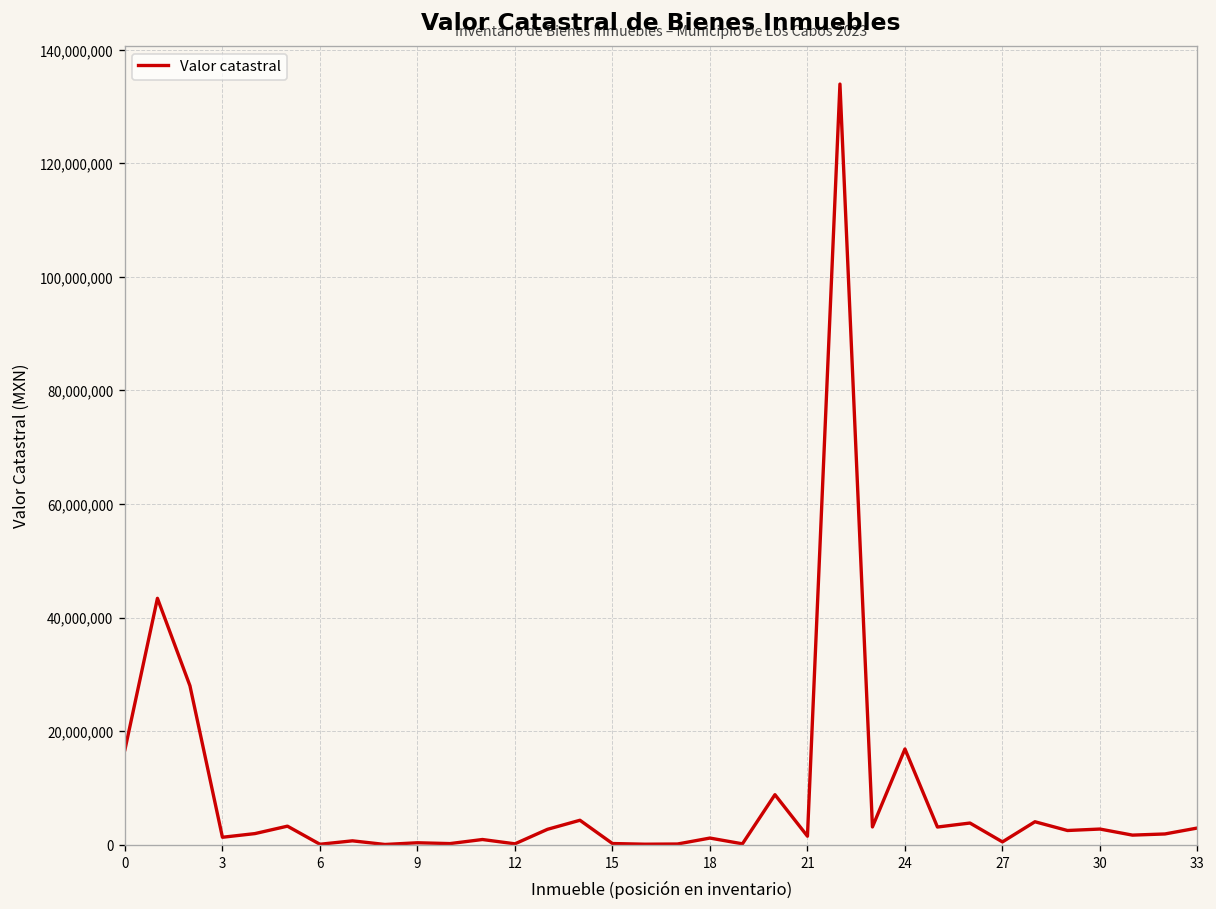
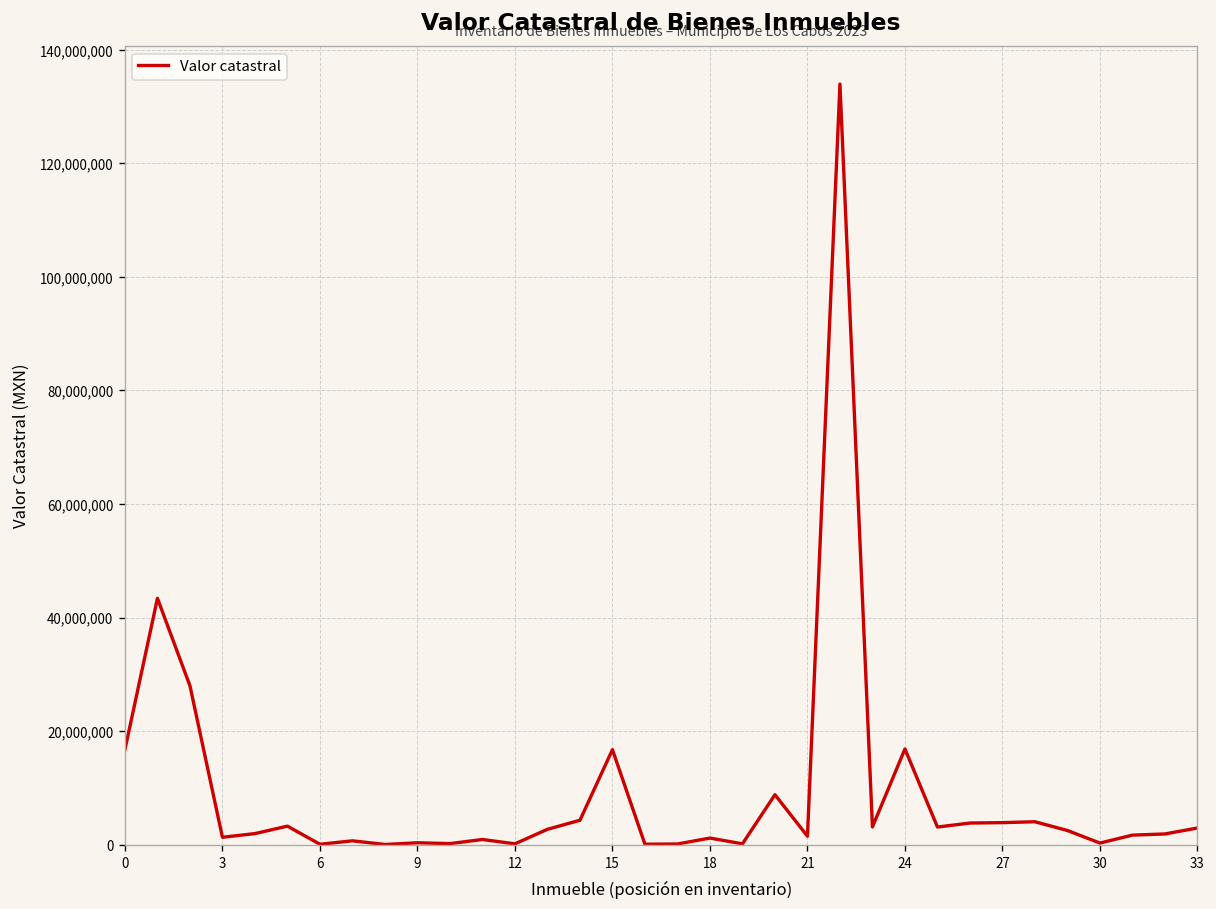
15: 0 -> 17,000,000
27: 0 -> 4,000,000
30: 3,000,000 -> 0
